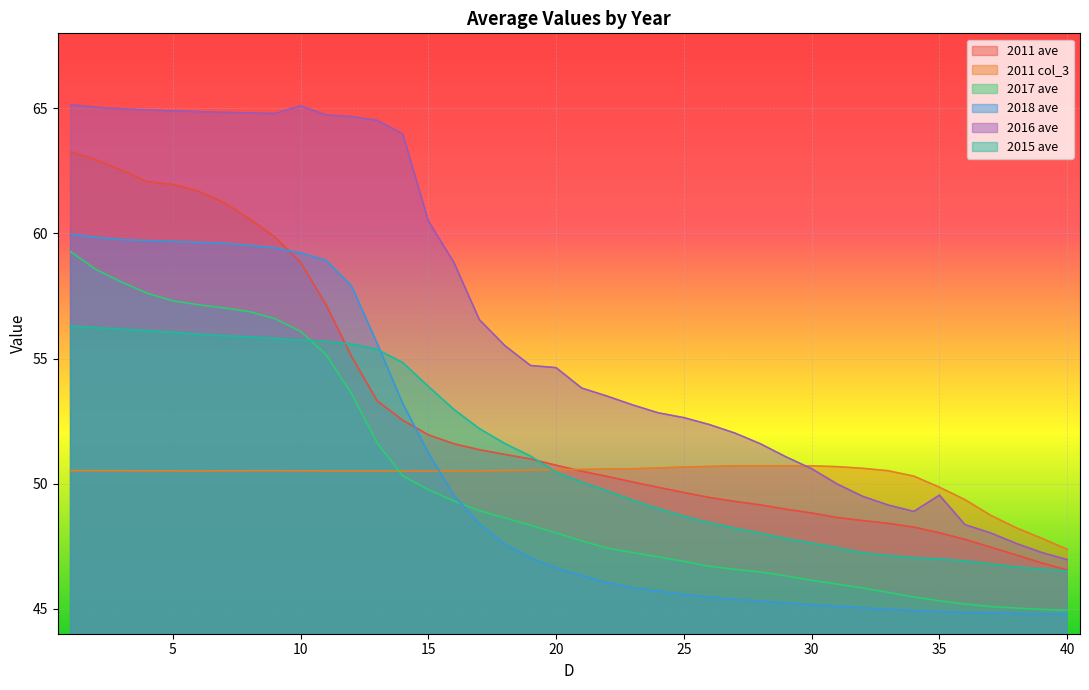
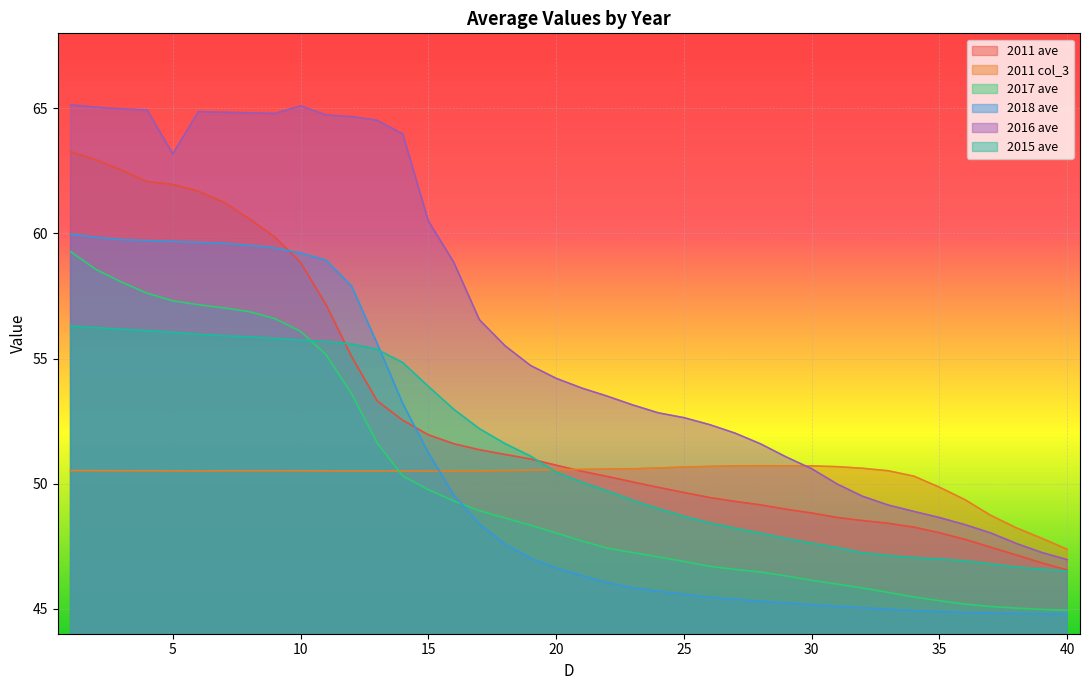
2016 ave, 5: 64.9 -> 63.2
2016 ave, 20: 54.6 -> 54.2
2016 ave, 35: 49.5 -> 48.6
